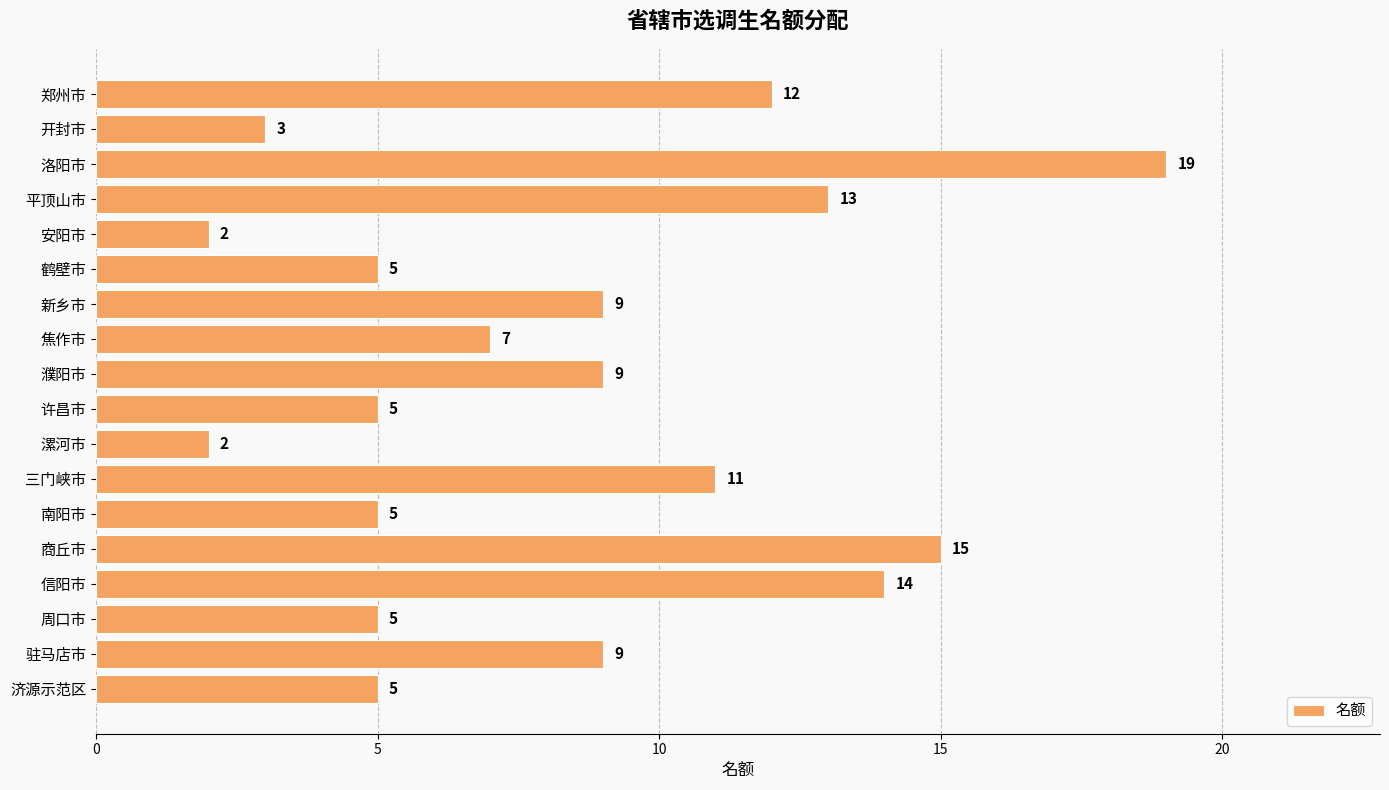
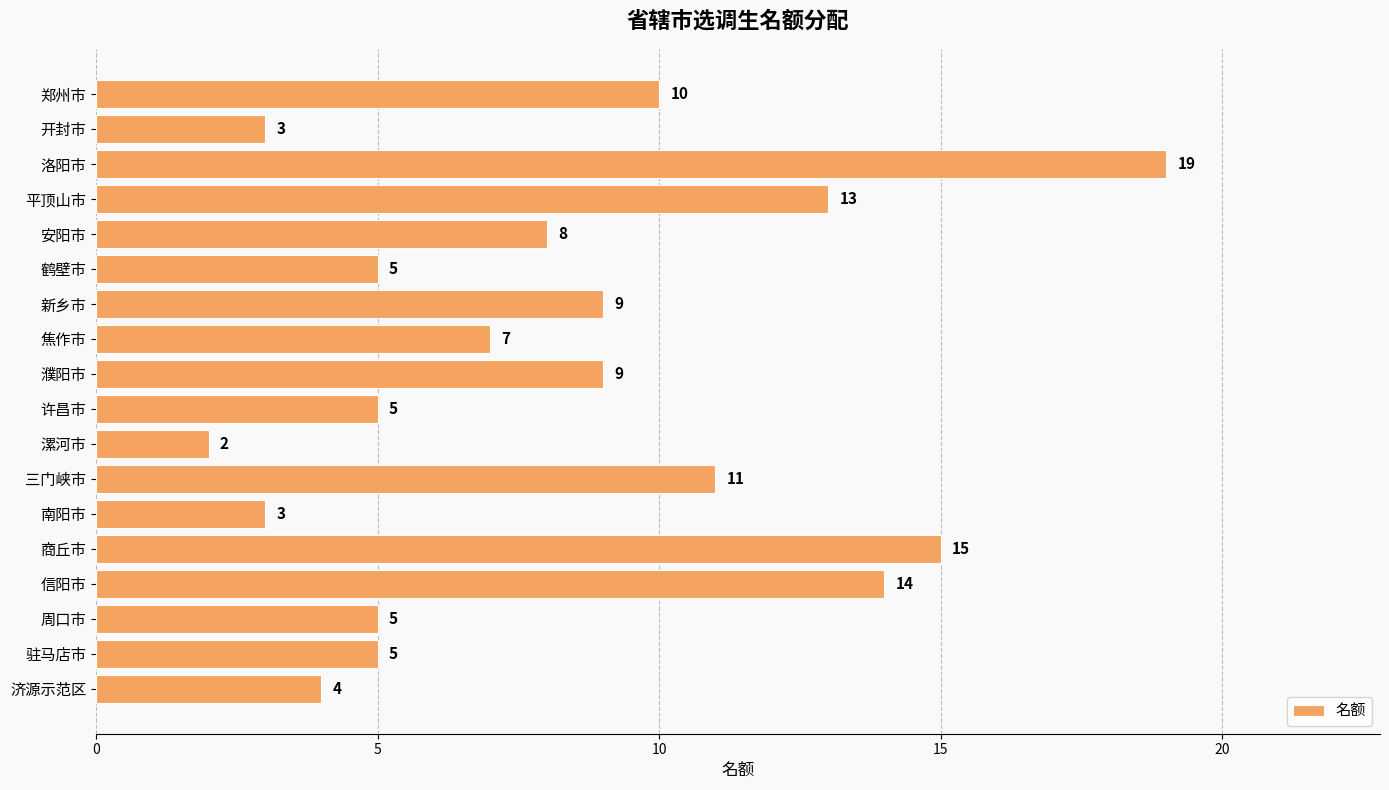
郑州市: 12 -> 10
安阳市: 2 -> 8
南阳市: 5 -> 3
驻马店市: 9 -> 5
济源示范区: 5 -> 4
